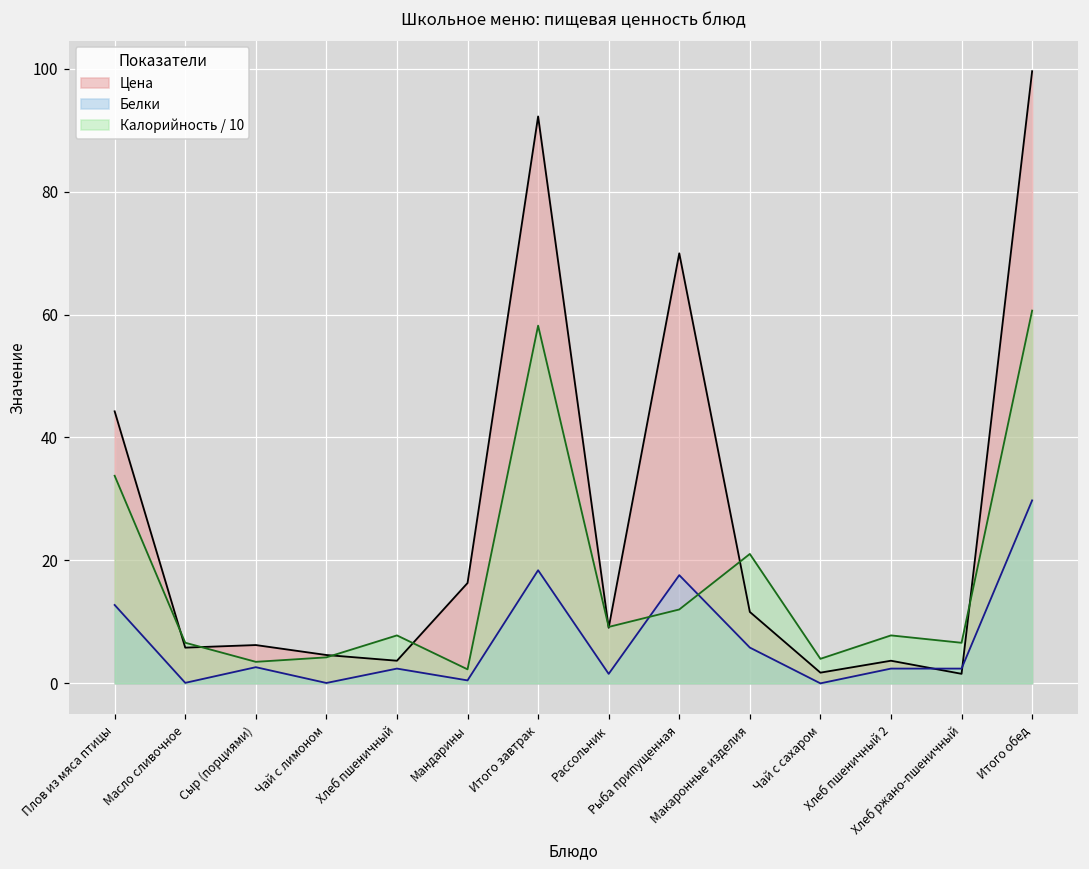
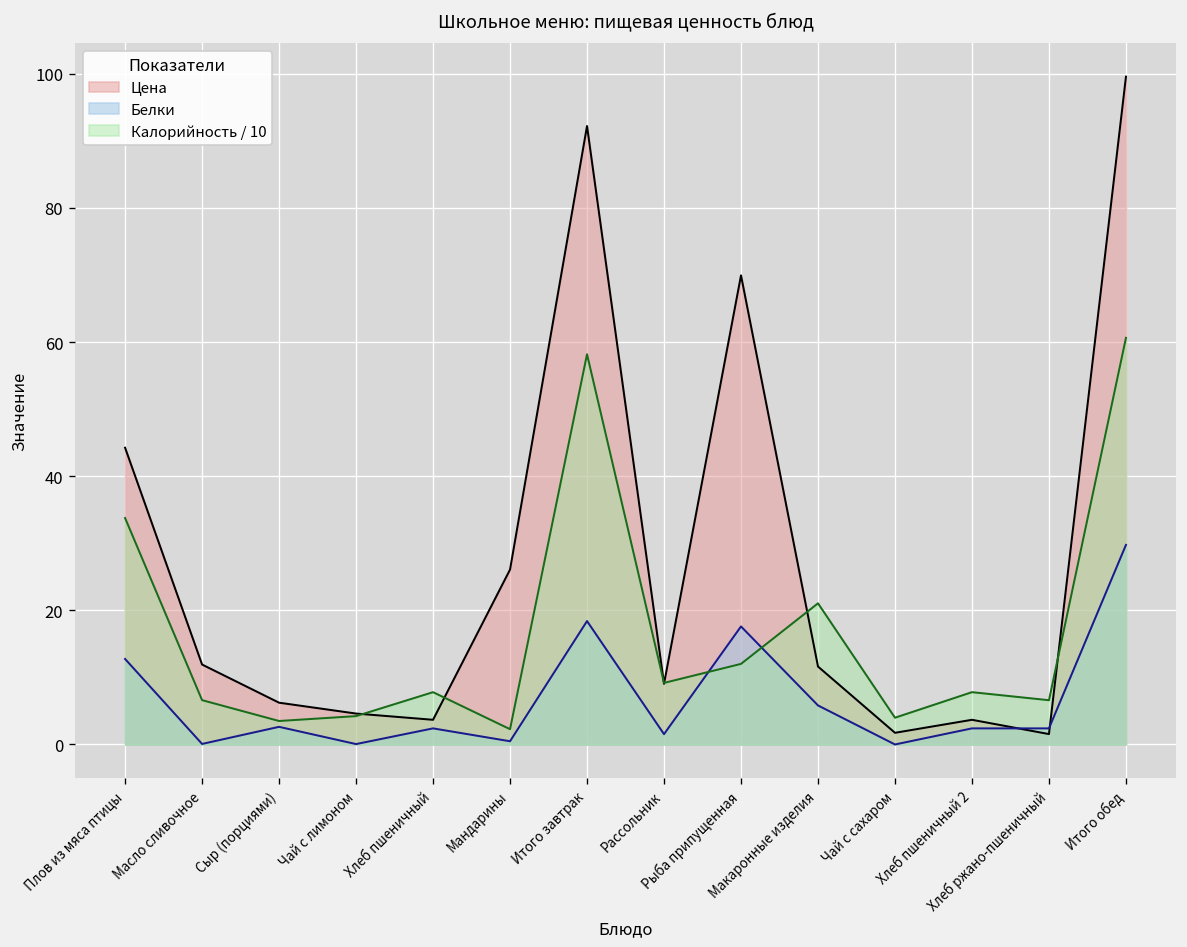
Цена, Масло сливочное: 6 -> 12
Цена, Мандарины: 16 -> 26
